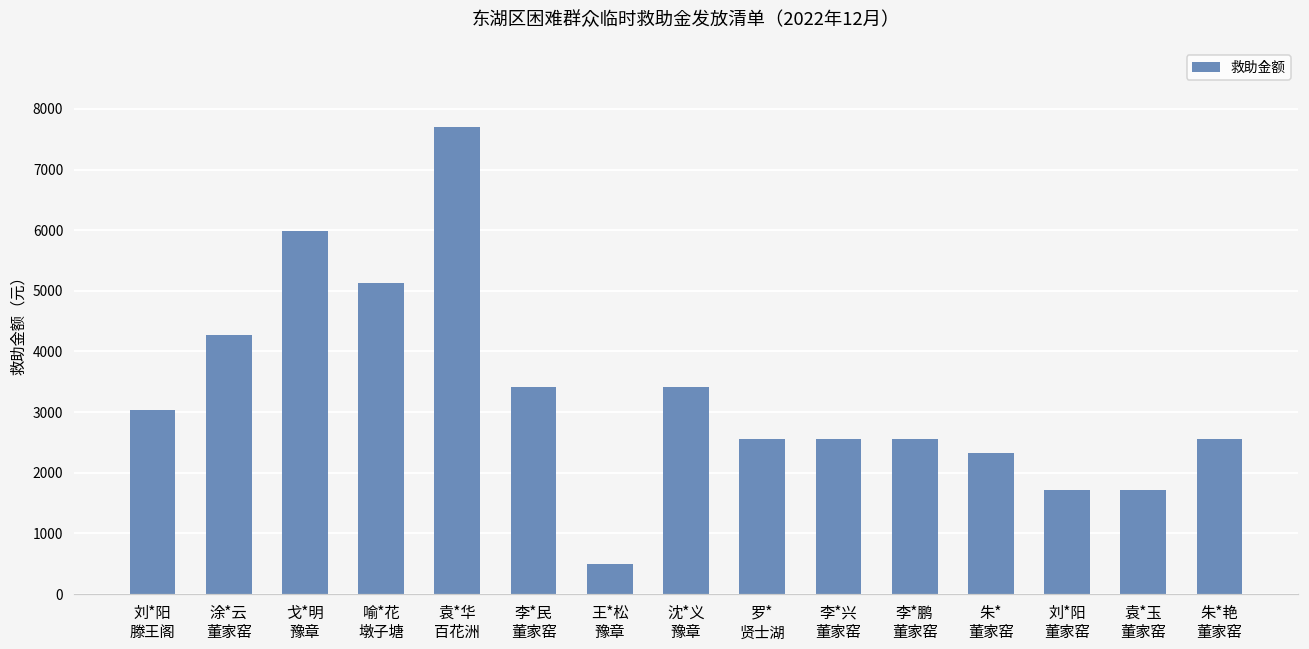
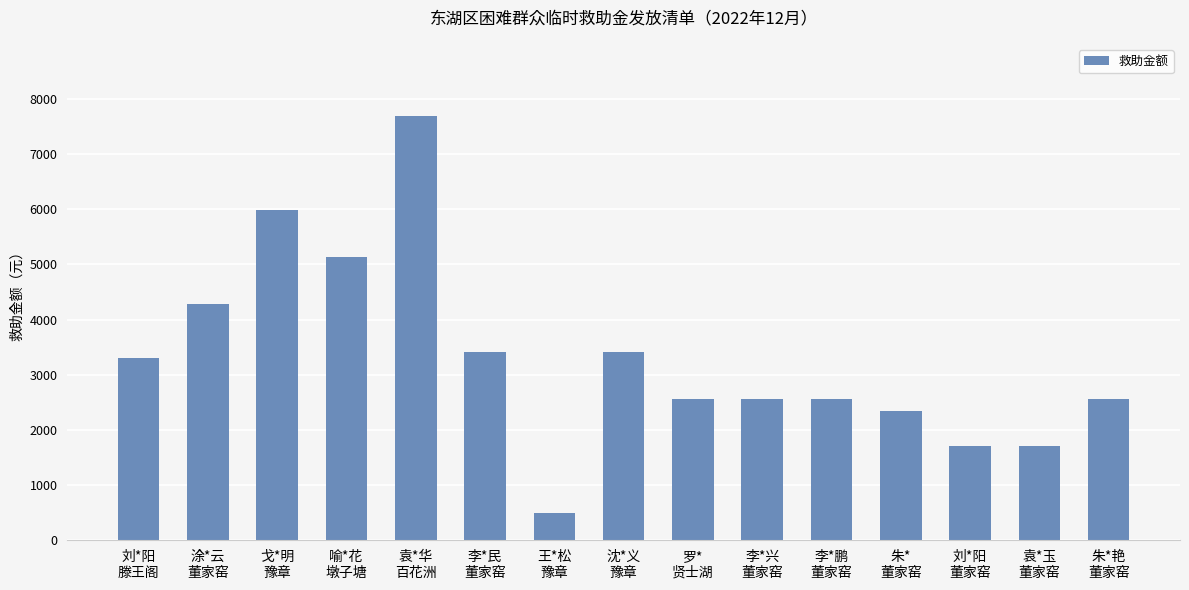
刘*阳 滕王阁: 3000 -> 3300
